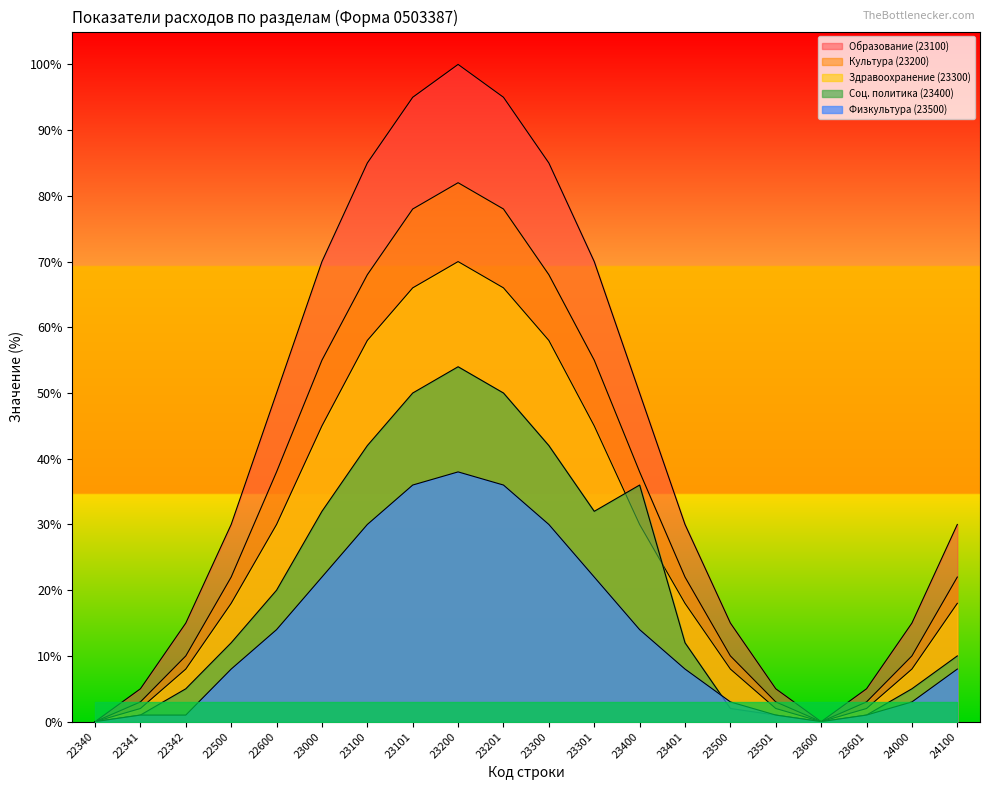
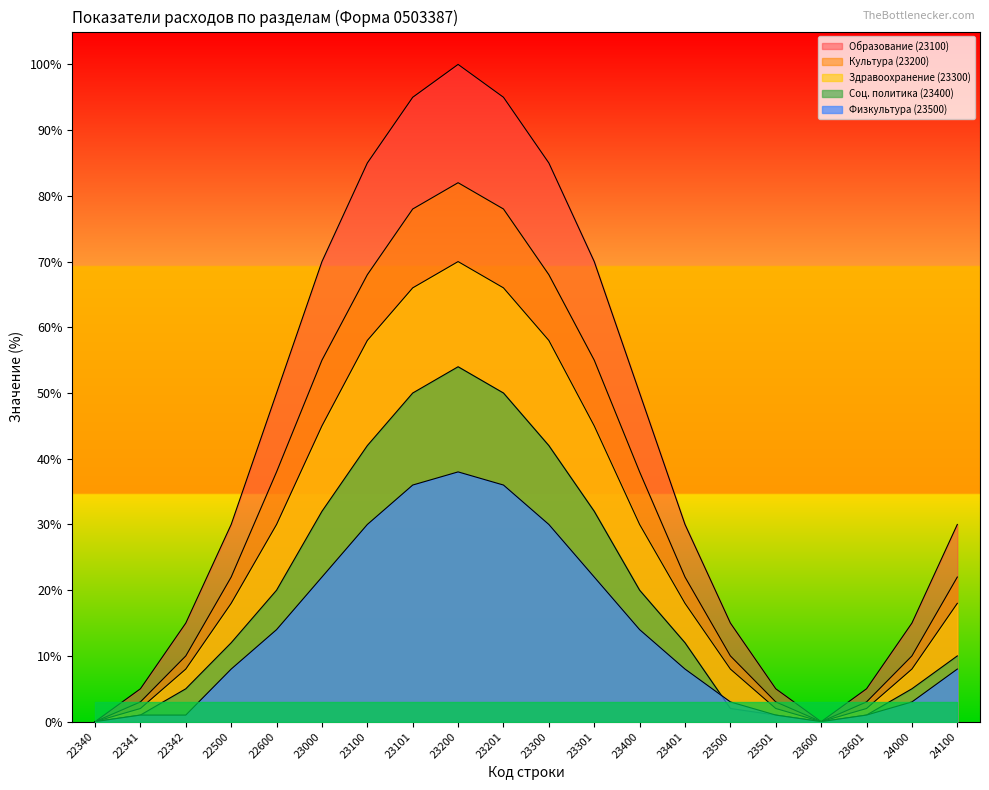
Соц. политика (23400), 23400: 36% -> 20%
